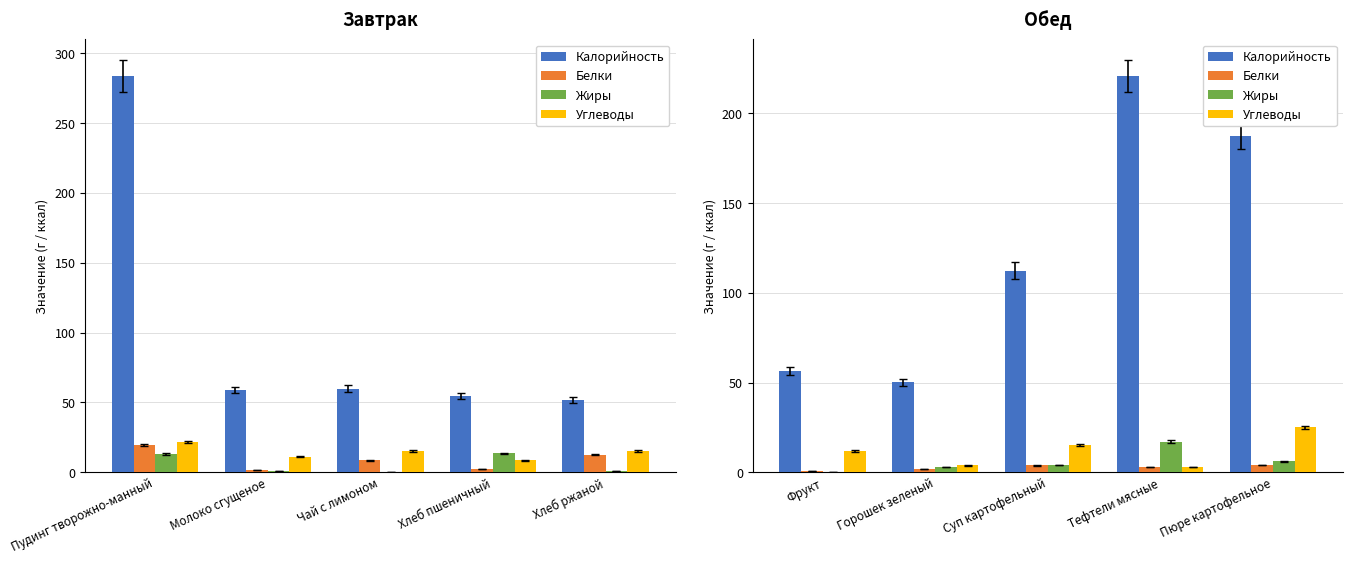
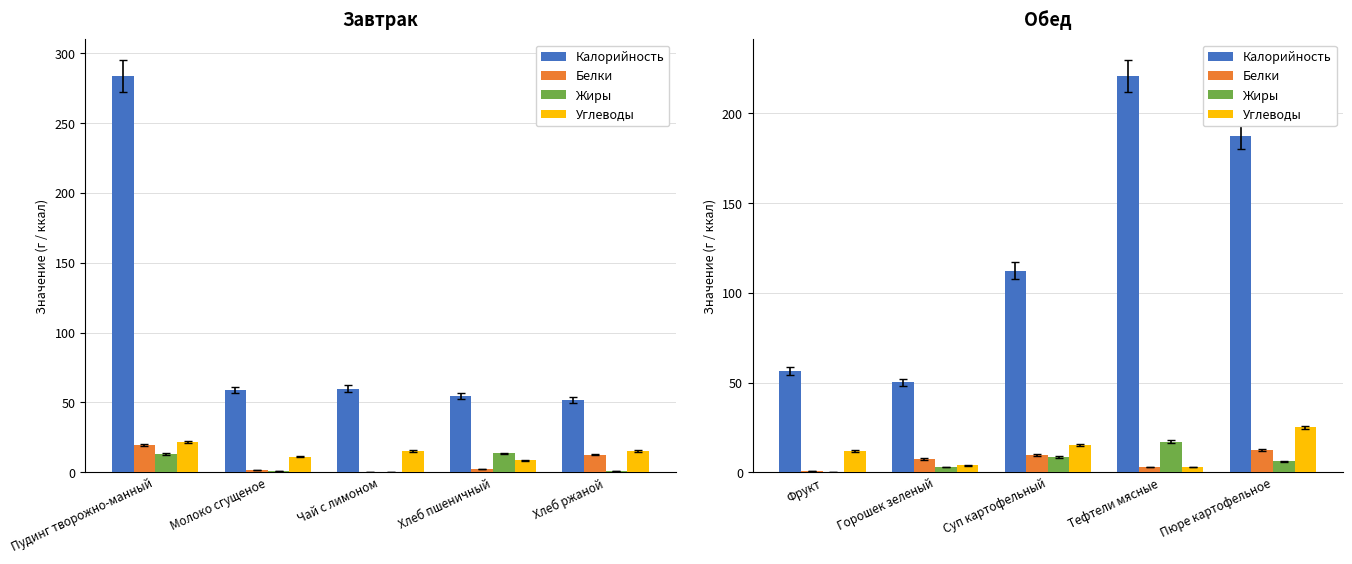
Завтрак, Белки, Чай с лимоном: 8 -> 0
Обед, Белки, Горошек зеленый: 2 -> 7
Обед, Белки, Суп картофельный: 4 -> 10
Обед, Жиры, Суп картофельный: 4 -> 9
Обед, Белки, Пюре картофельное: 4 -> 12
